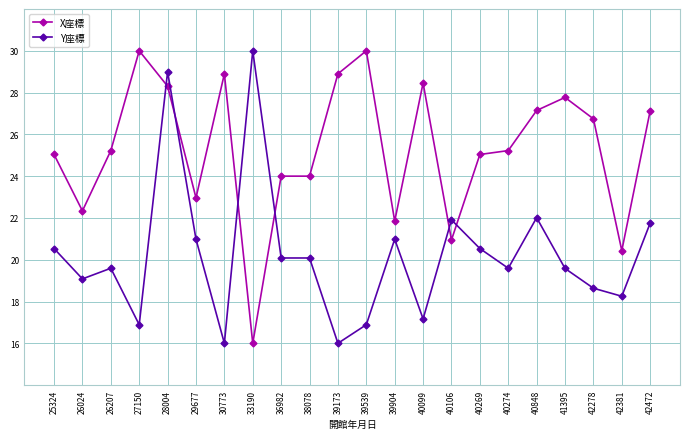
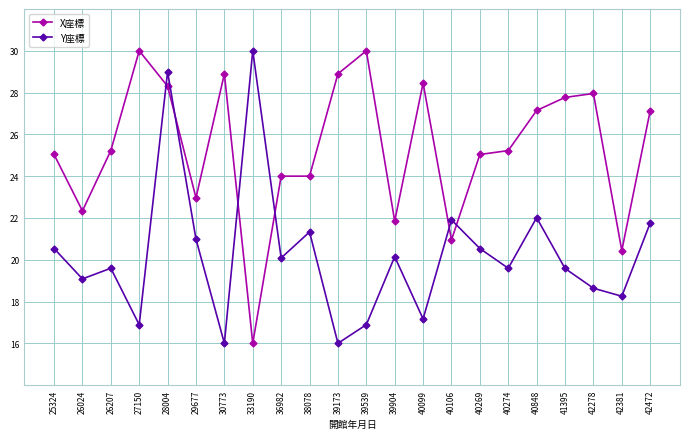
Y座標, 38078: 20.1 -> 21.3
Y座標, 39904: 21.0 -> 20.1
X座標, 42278: 26.7 -> 28.0
